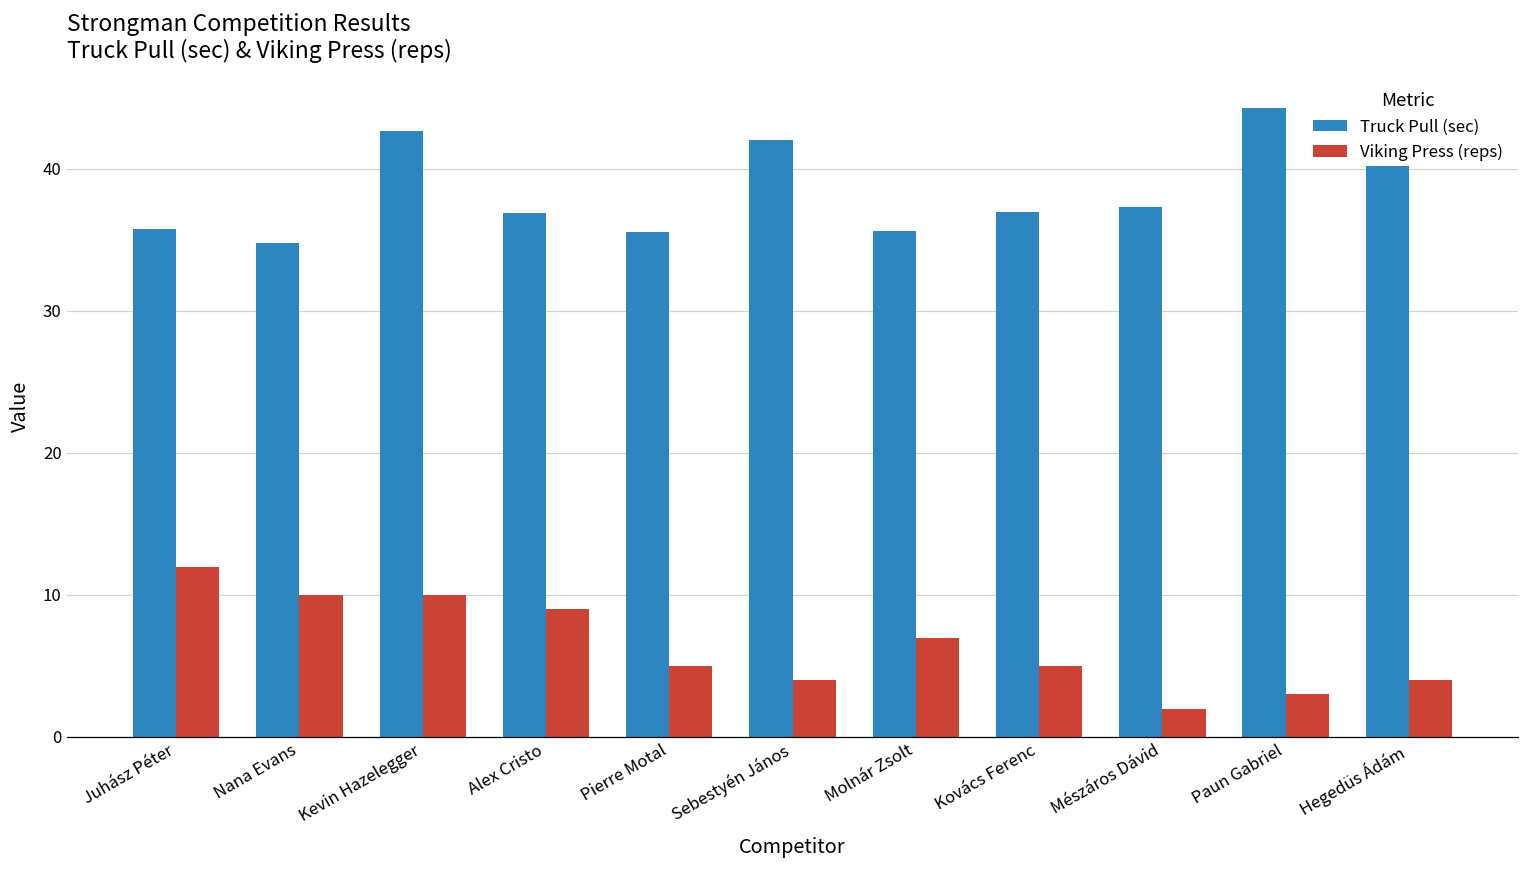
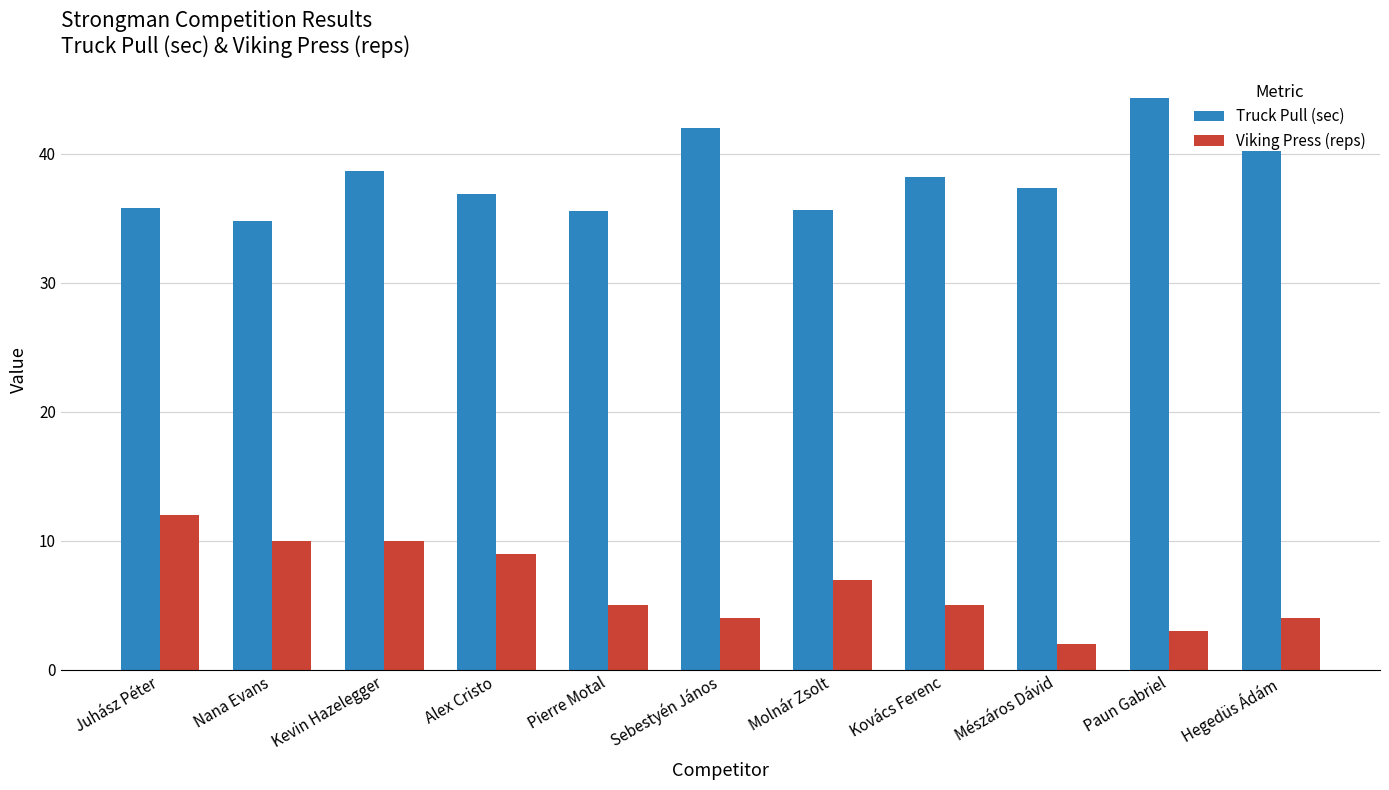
Truck Pull (sec), Kevin Hazelegger: 42.7 -> 38.6
Truck Pull (sec), Kovács Ferenc: 36.9 -> 38.2
